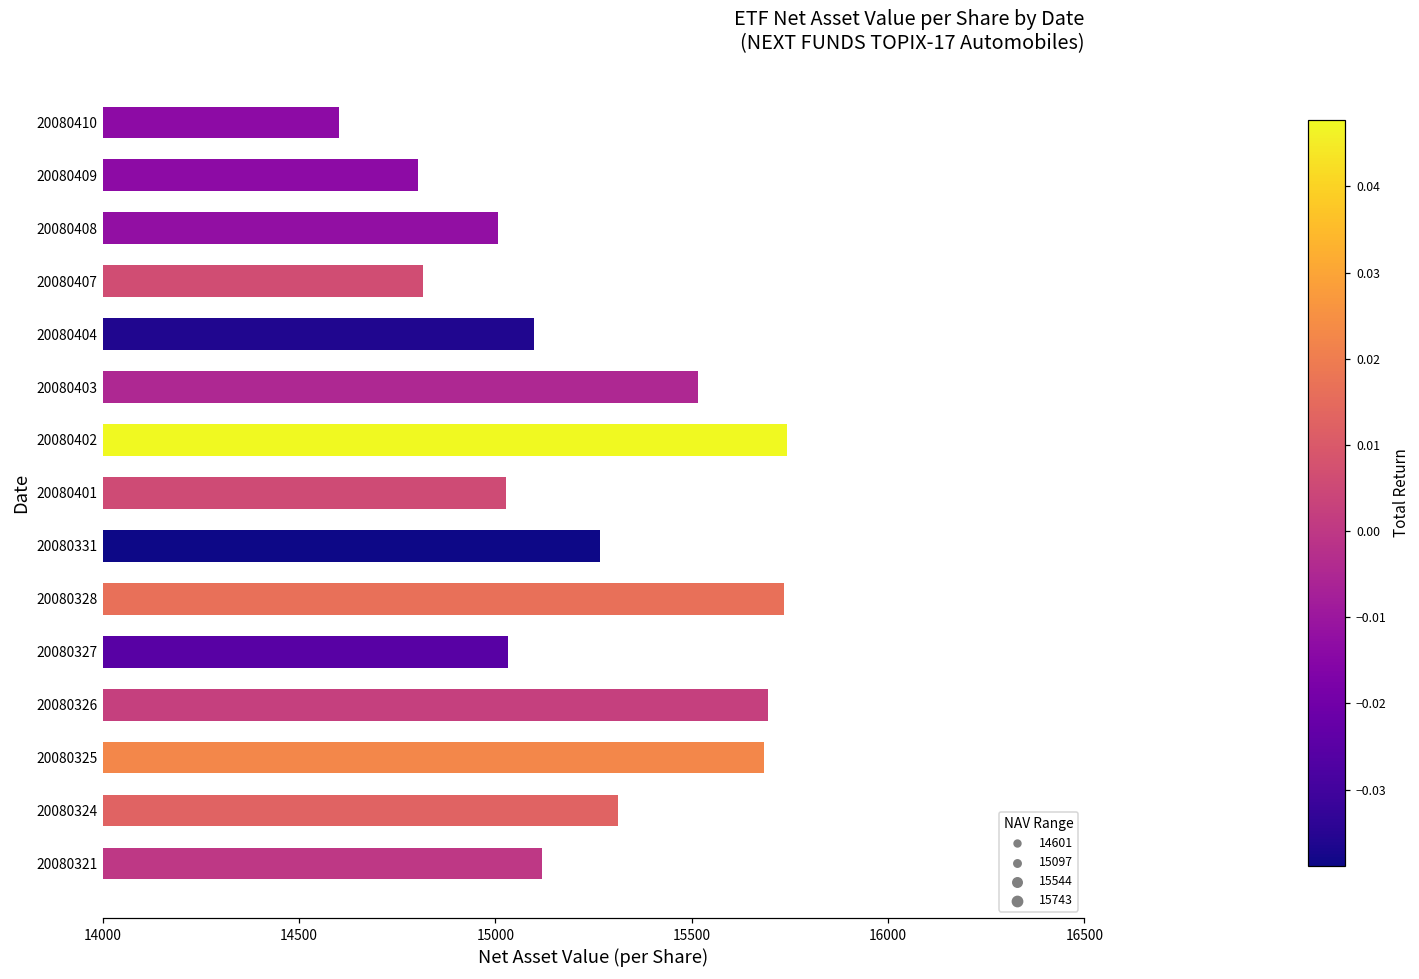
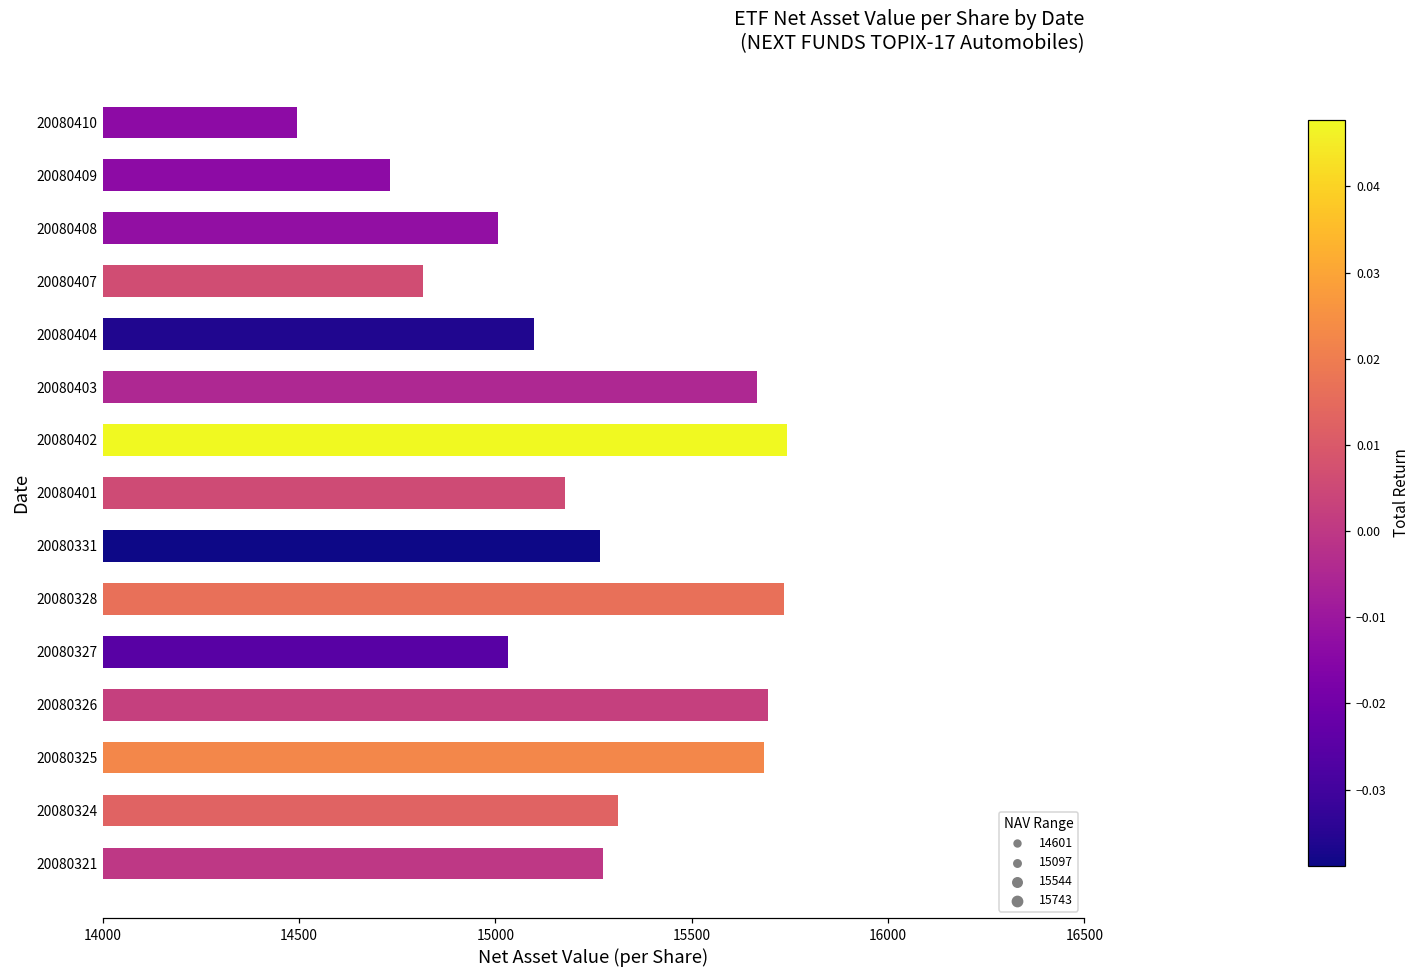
20080410: 14600 -> 14500
20080409: 14800 -> 14730
20080403: 15520 -> 15670
20080401: 15030 -> 15180
20080321: 15120 -> 15270
